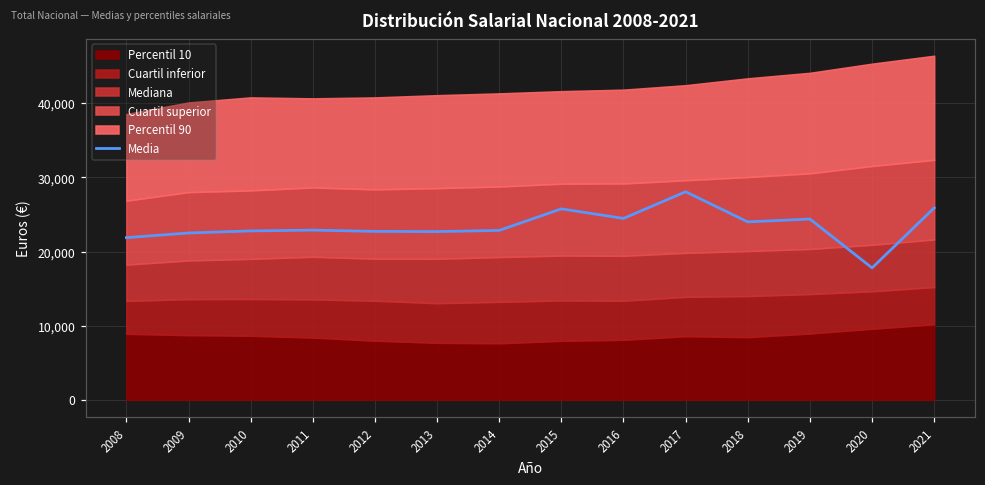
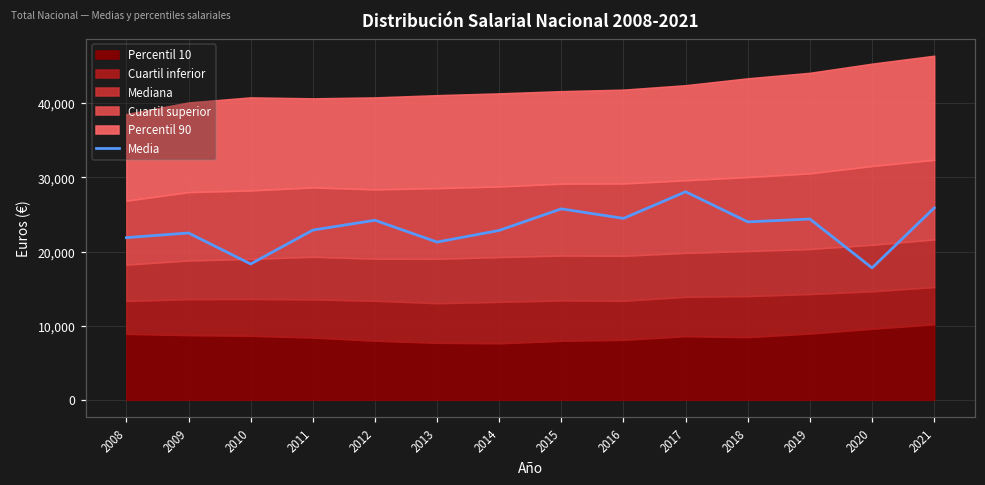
Media, 2010: 23,000 -> 18,000
Media, 2012: 23,000 -> 24,000
Media, 2013: 23,000 -> 21,000
